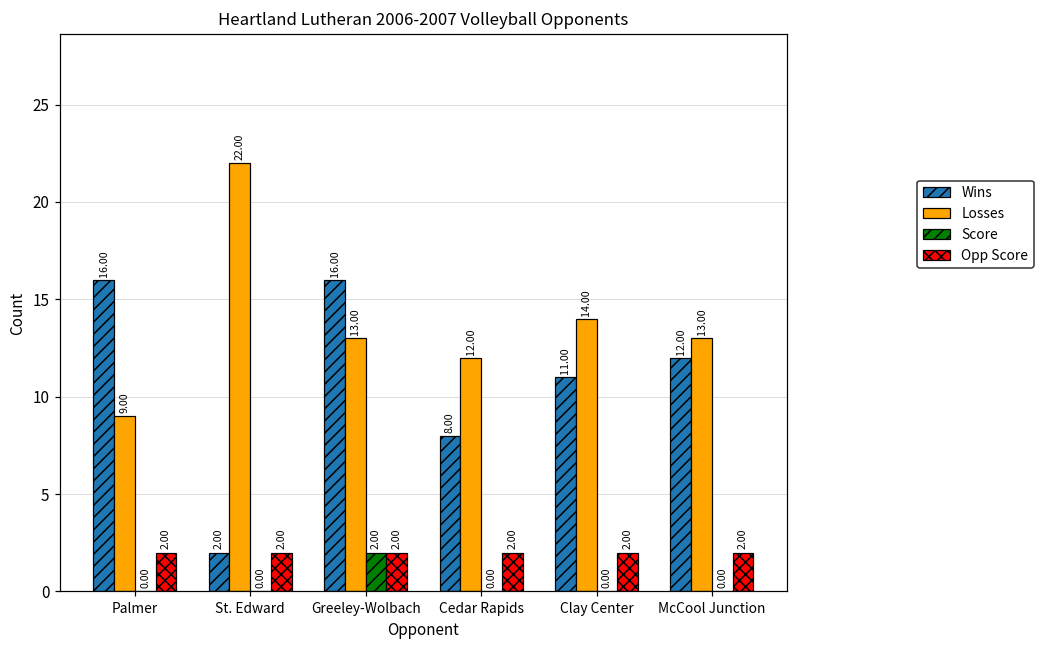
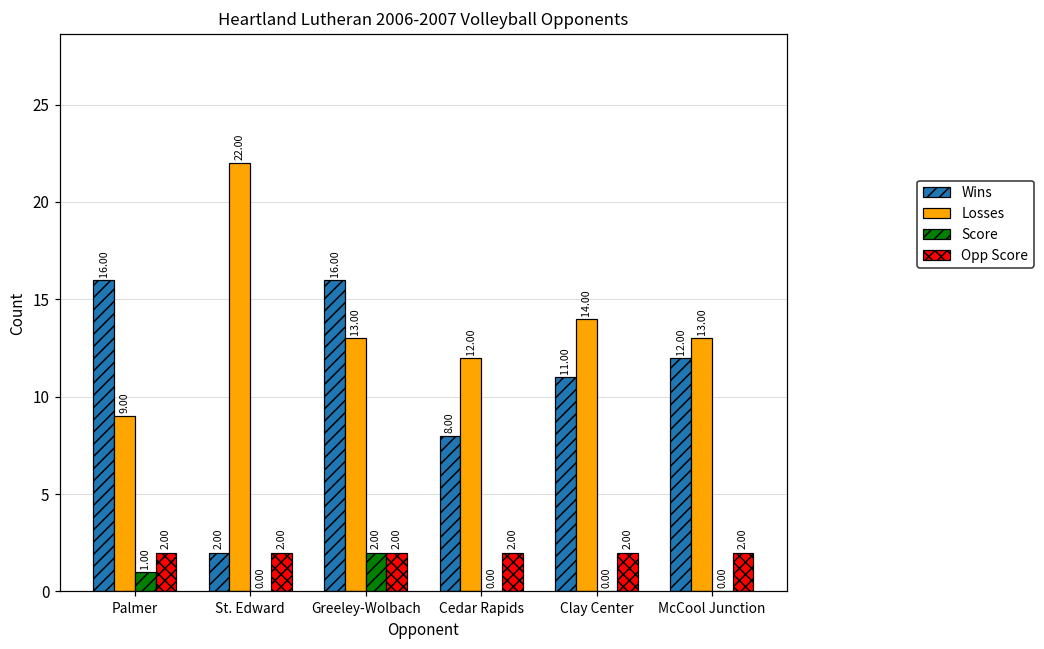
Score, Palmer: 0.00 -> 1.00
